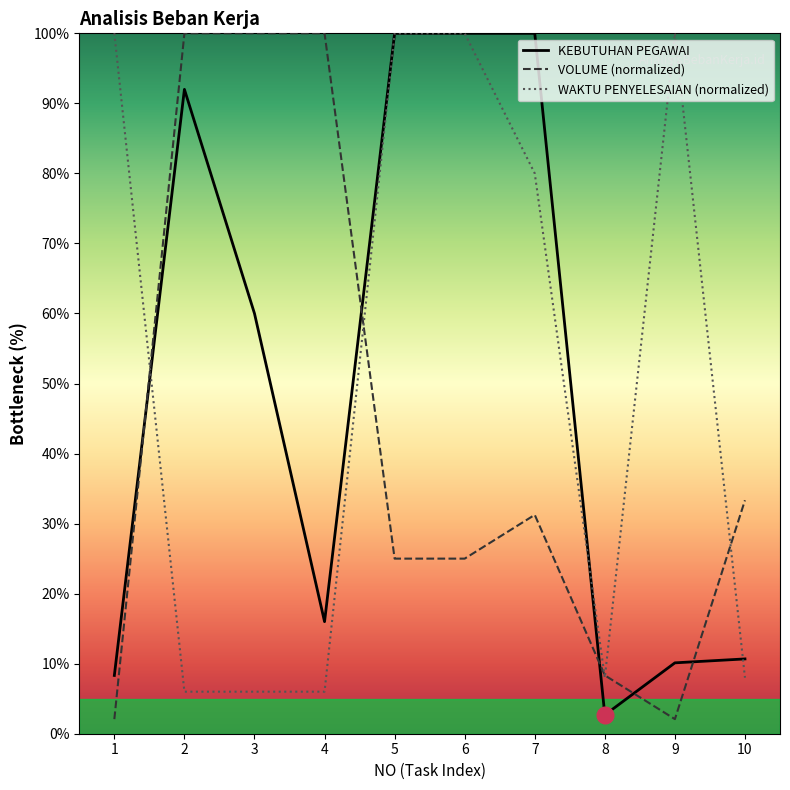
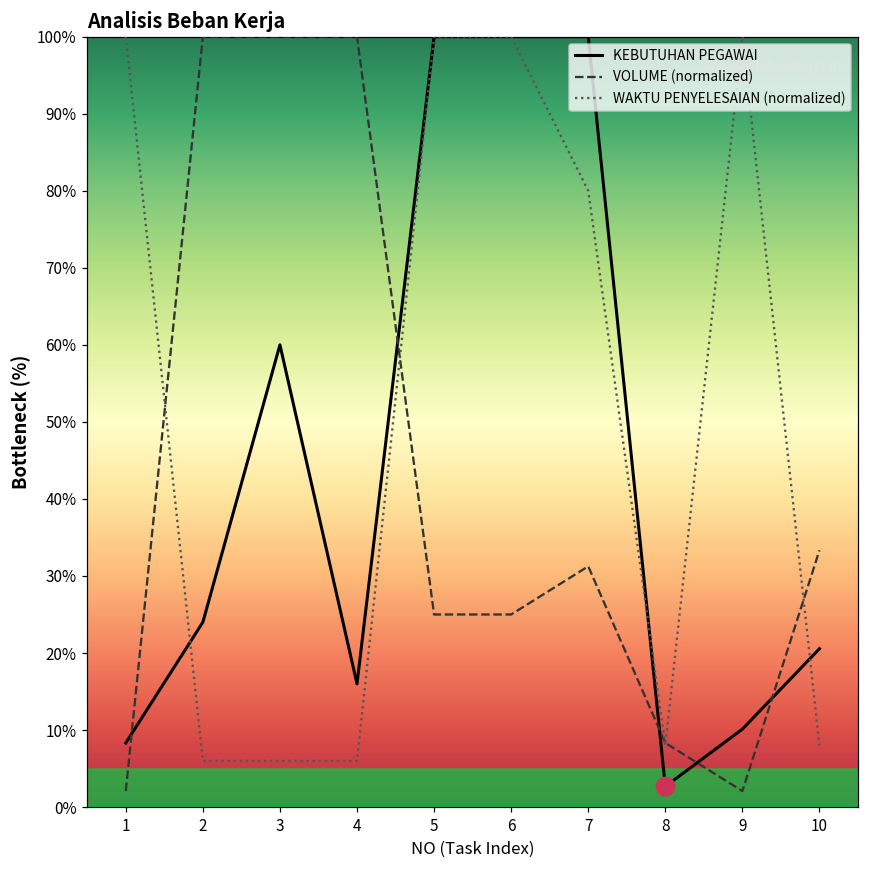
KEBUTUHAN PEGAWAI, 2: 92% -> 24%
KEBUTUHAN PEGAWAI, 10: 11% -> 21%
